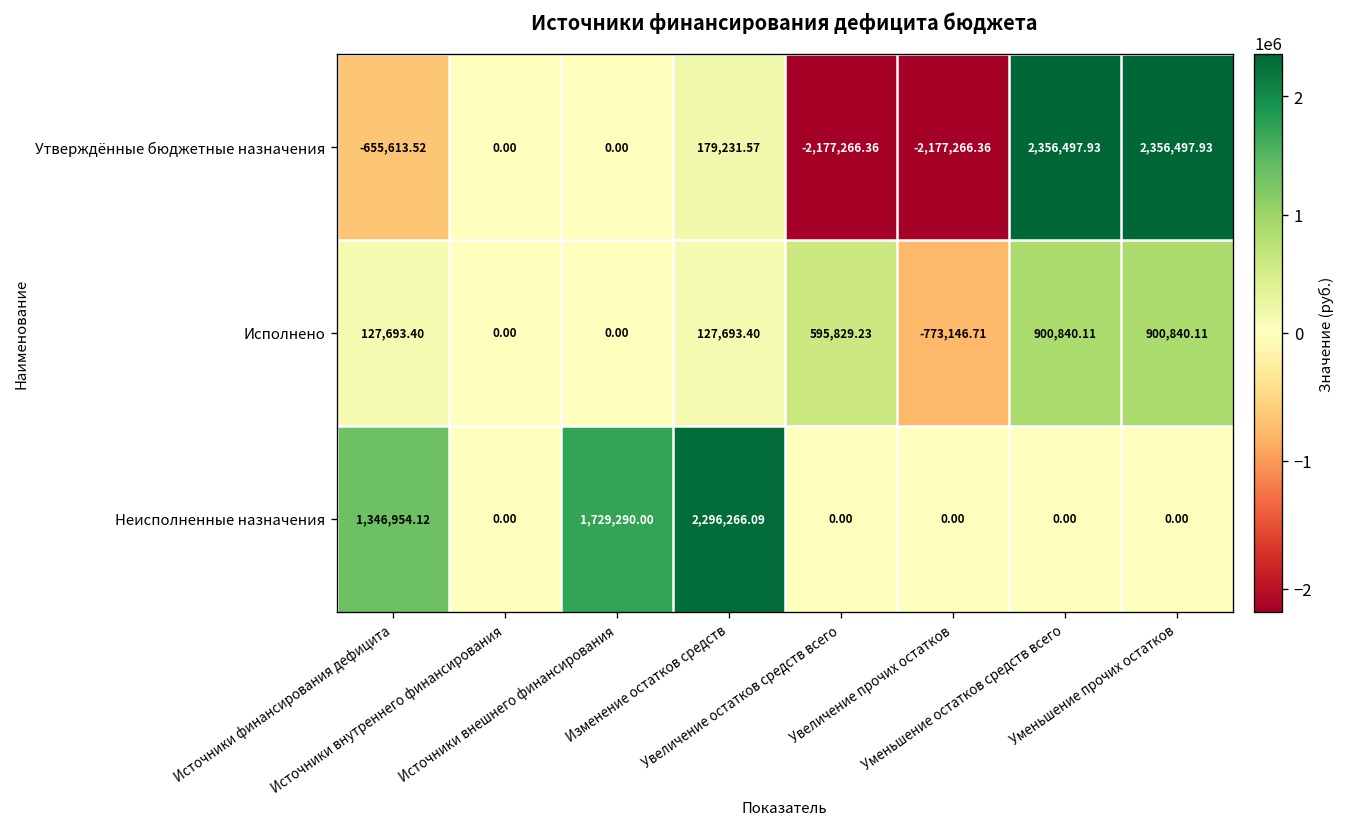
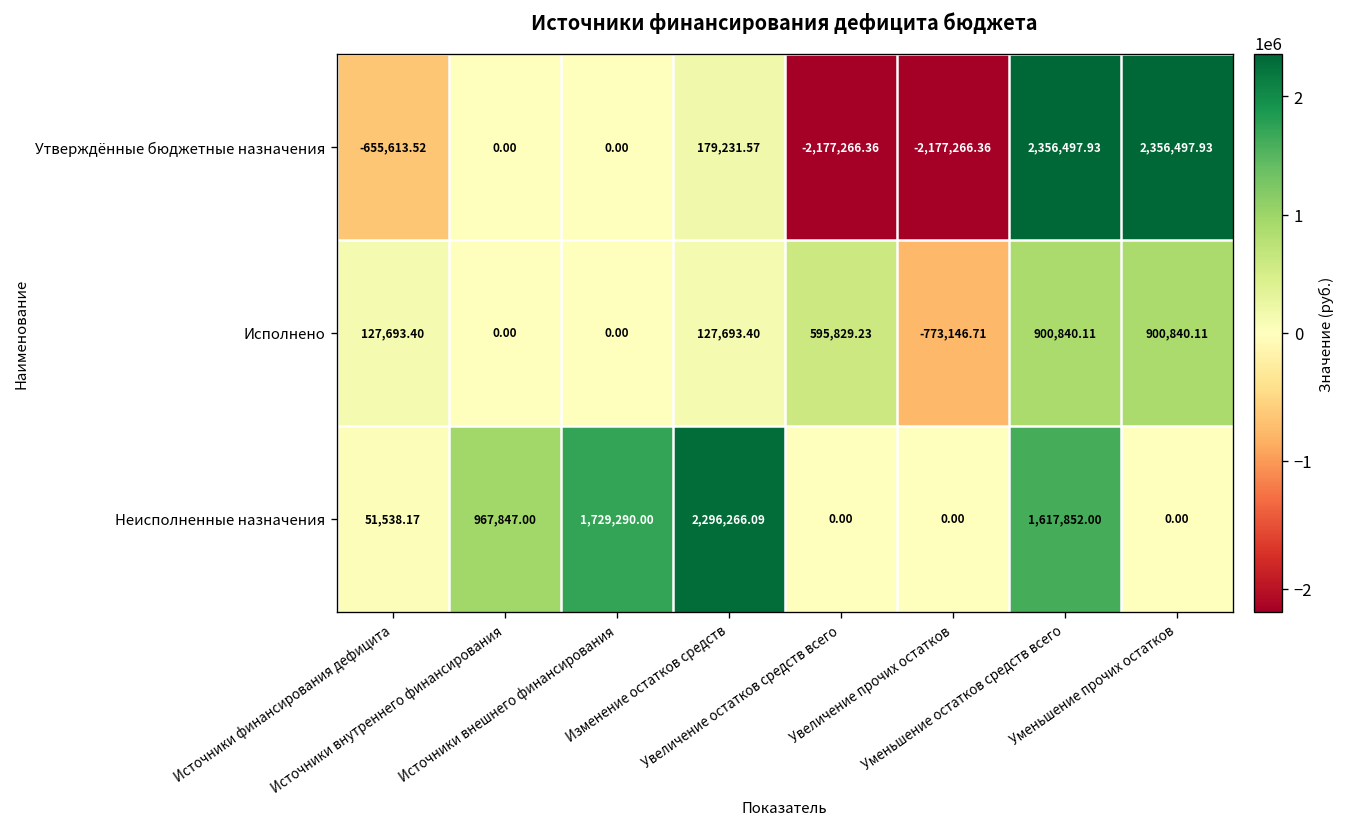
Неисполненные назначения, Источники финансирования дефицита: 1,346,954.12 -> 51,538.17
Неисполненные назначения, Источники внутреннего финансирования: 0.00 -> 967,847.00
Неисполненные назначения, Уменьшение остатков средств всего: 0.00 -> 1,617,852.00
